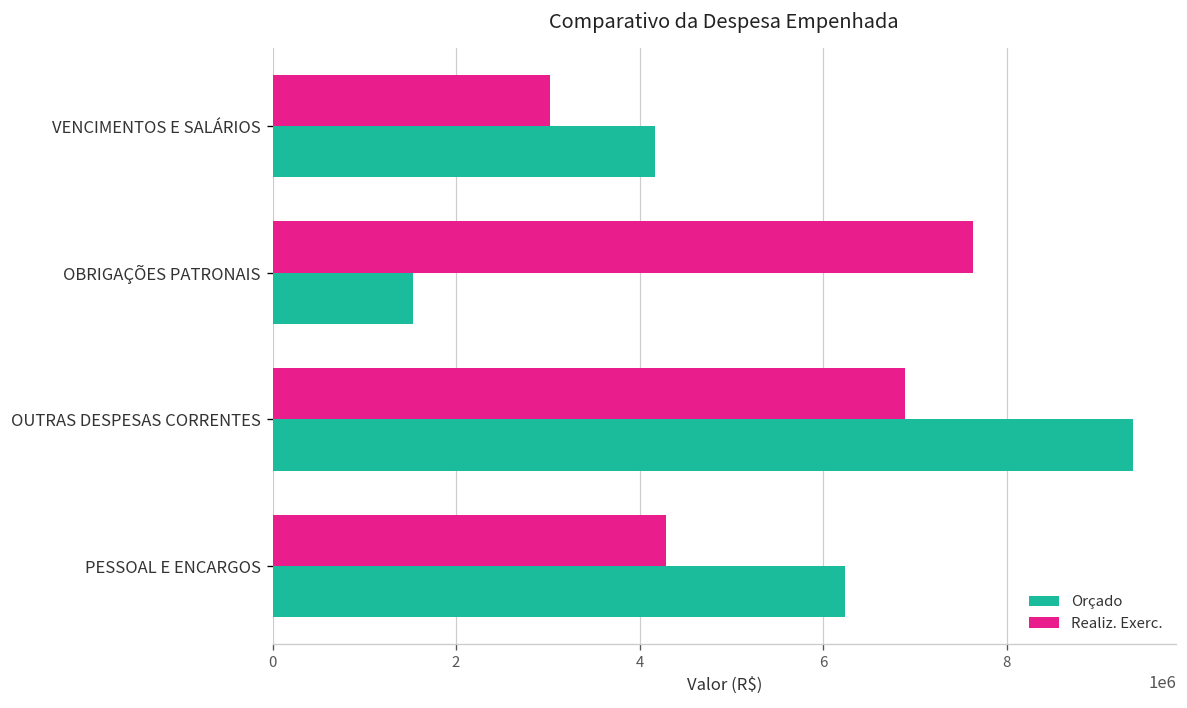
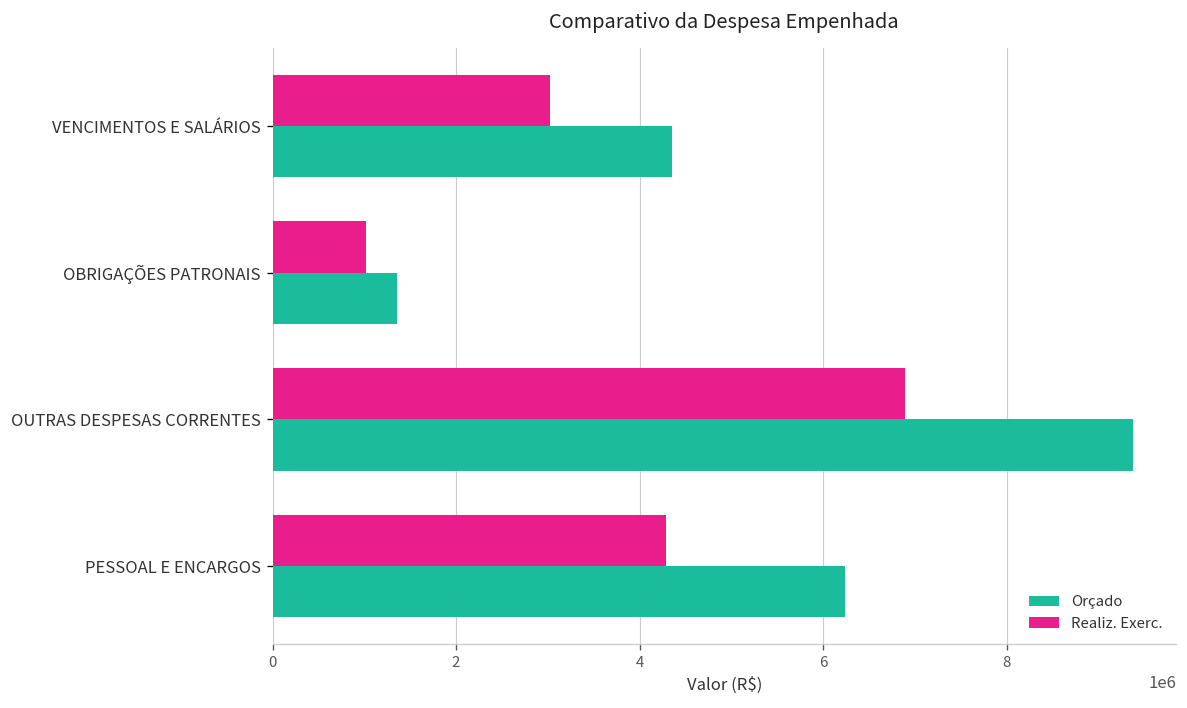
Orçado, VENCIMENTOS E SALÁRIOS: 4200000 -> 4400000
Realiz. Exerc., OBRIGAÇÕES PATRONAIS: 7600000 -> 1000000
Orçado, OBRIGAÇÕES PATRONAIS: 1500000 -> 1400000
